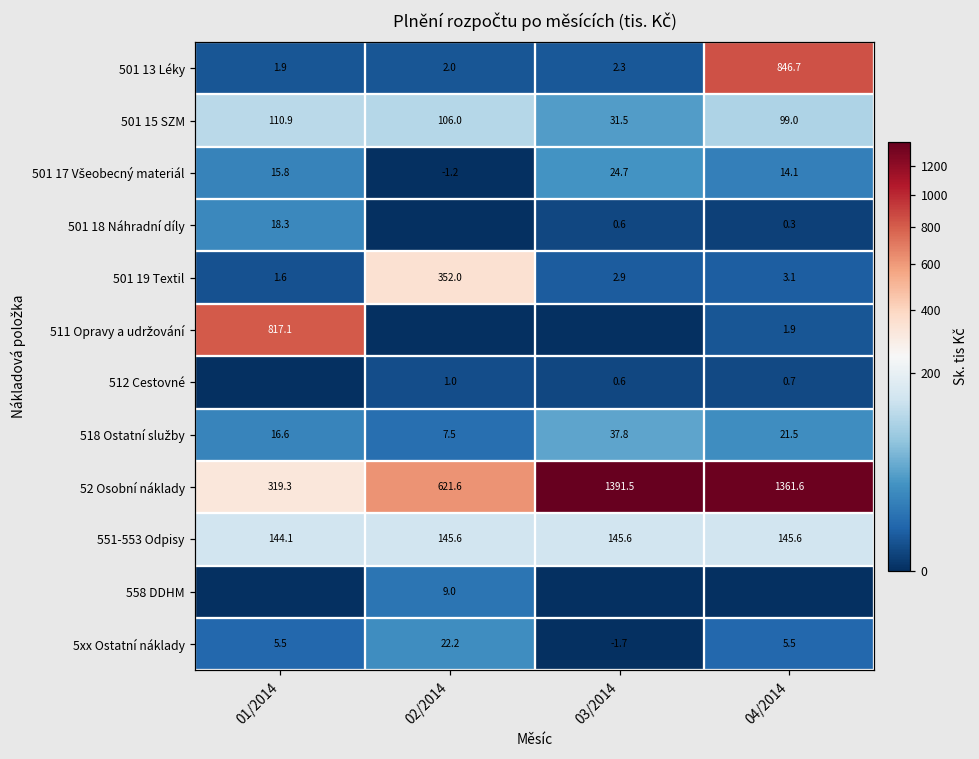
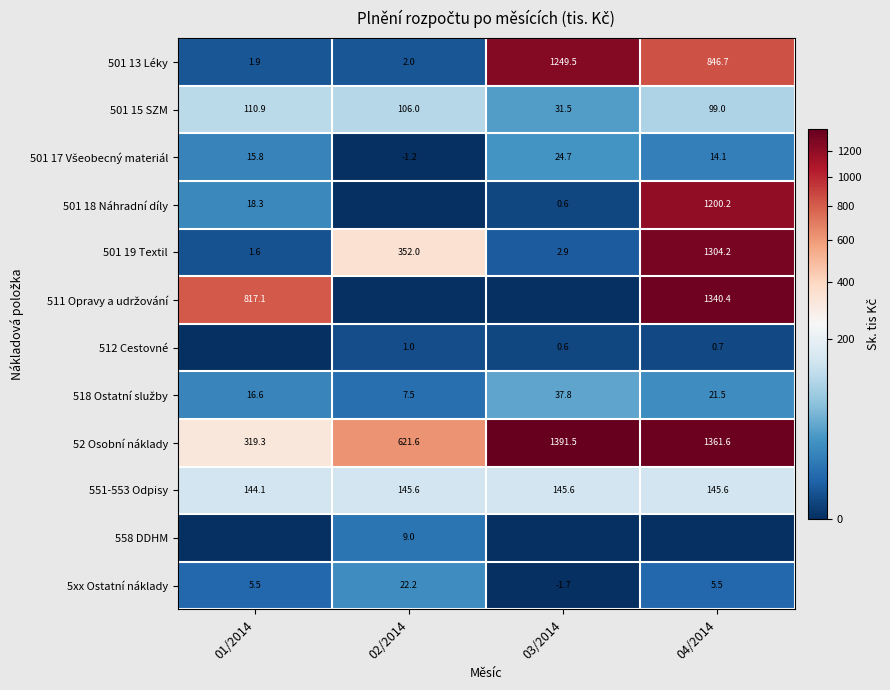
501 13 Léky, 03/2014: 2.3 -> 1249.5
501 18 Náhradní díly, 04/2014: 0.3 -> 1200.2
501 19 Textil, 04/2014: 3.1 -> 1304.2
511 Opravy a udržování, 04/2014: 1.9 -> 1340.4
